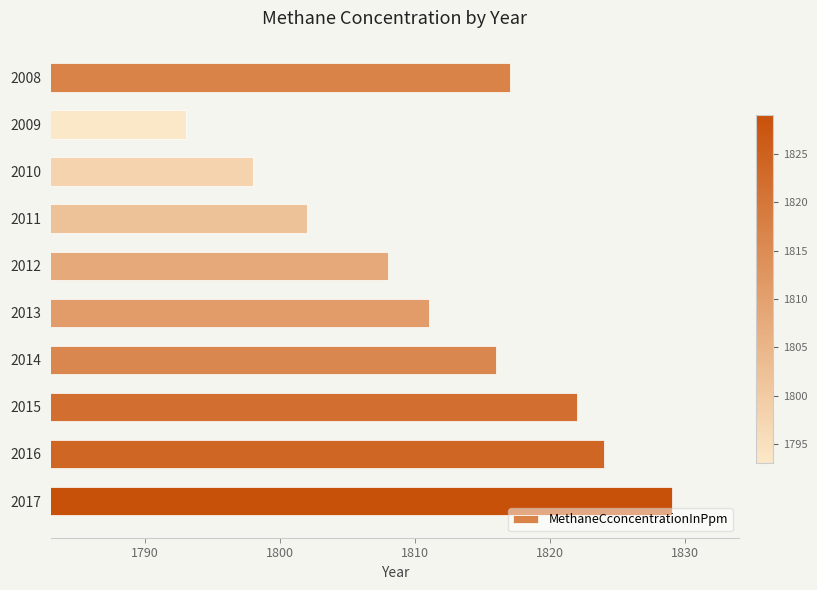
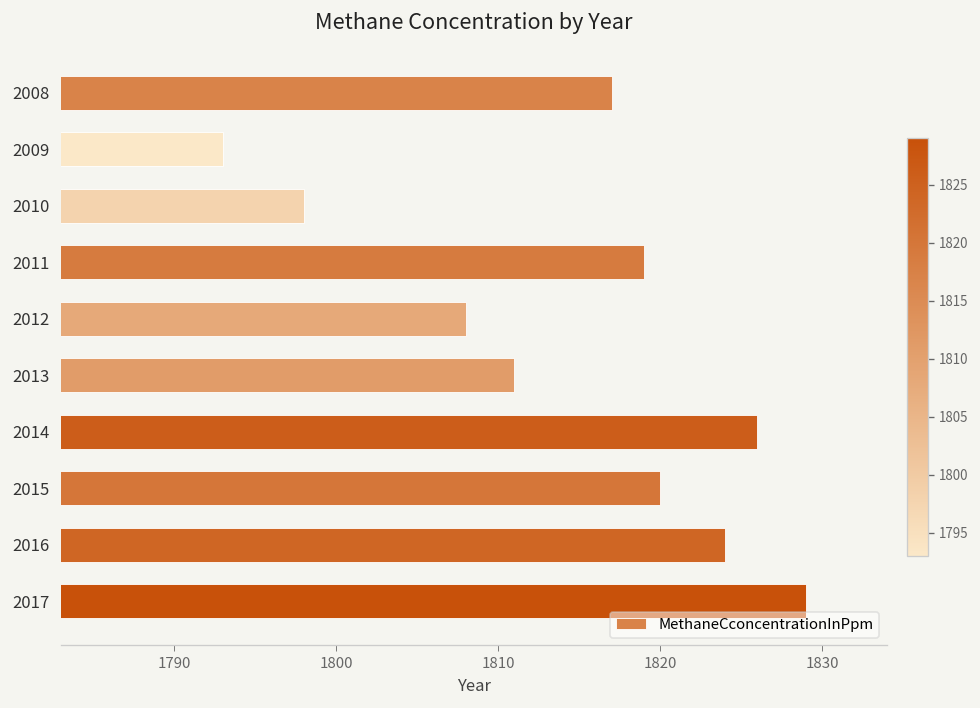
2011: 1802 -> 1819
2014: 1816 -> 1826
2015: 1822 -> 1820
